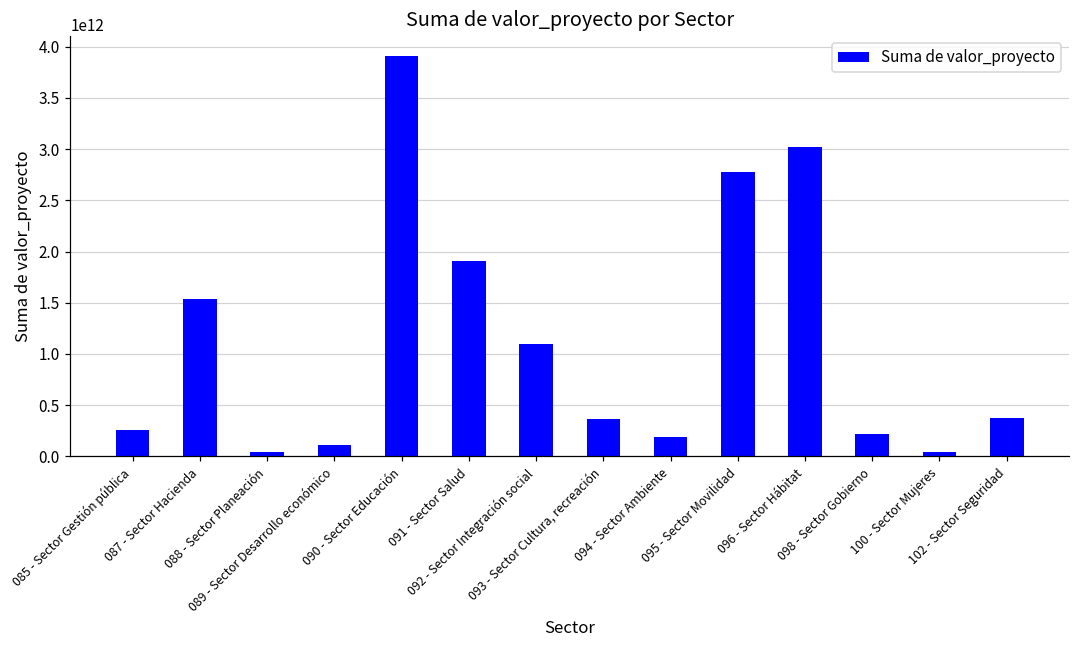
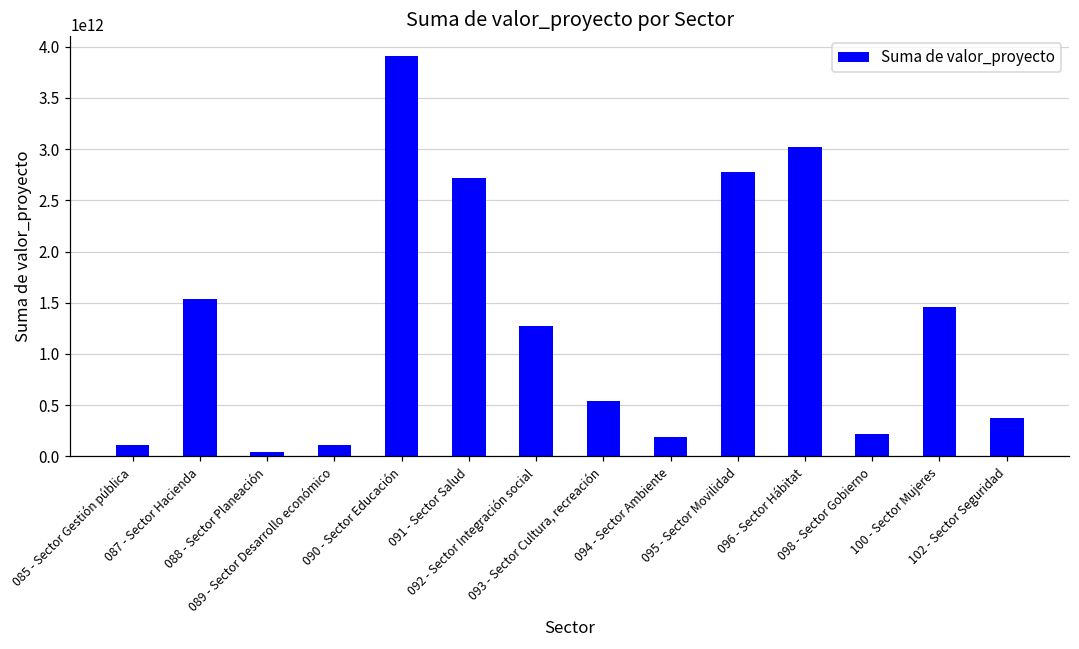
085 - Sector Gestión pública: 300000000000 -> 100000000000
091 - Sector Salud: 1900000000000 -> 2700000000000
092 - Sector Integración social: 1100000000000 -> 1300000000000
093 - Sector Cultura, recreación: 400000000000 -> 500000000000
100 - Sector Mujeres: 0 -> 1500000000000
